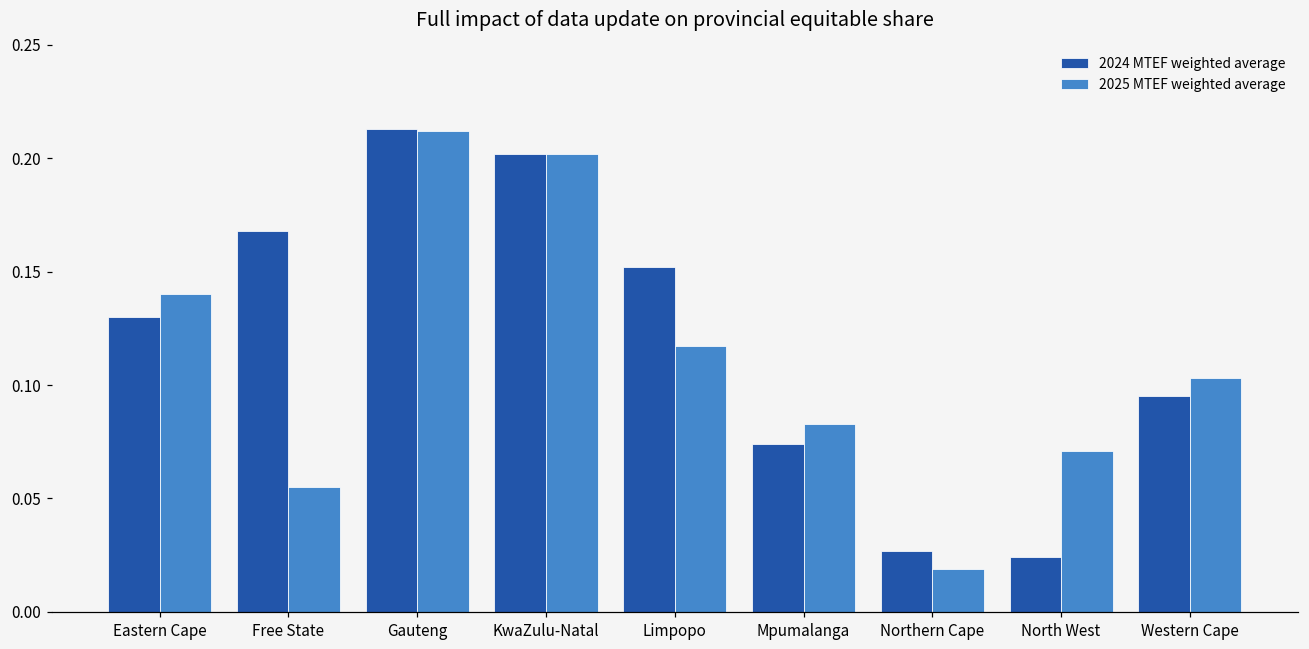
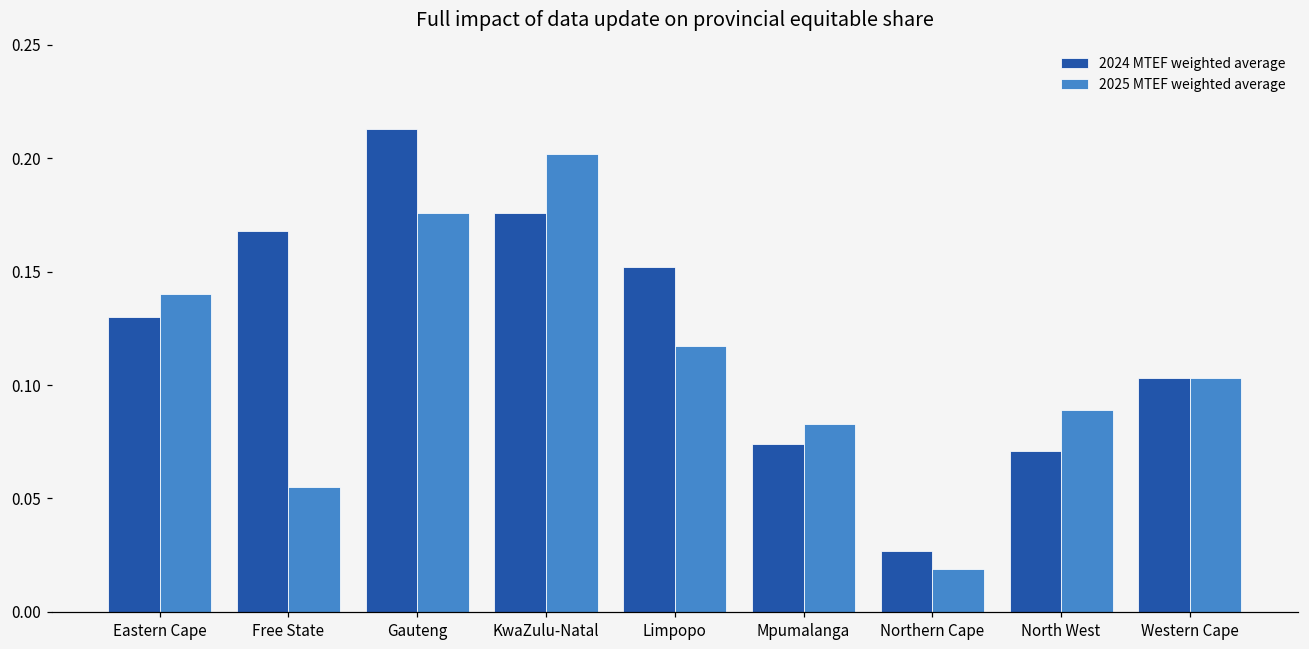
2025 MTEF weighted average, Gauteng: 0.212 -> 0.176
2024 MTEF weighted average, KwaZulu-Natal: 0.202 -> 0.176
2024 MTEF weighted average, North West: 0.024 -> 0.071
2025 MTEF weighted average, North West: 0.071 -> 0.089
2024 MTEF weighted average, Western Cape: 0.095 -> 0.103
